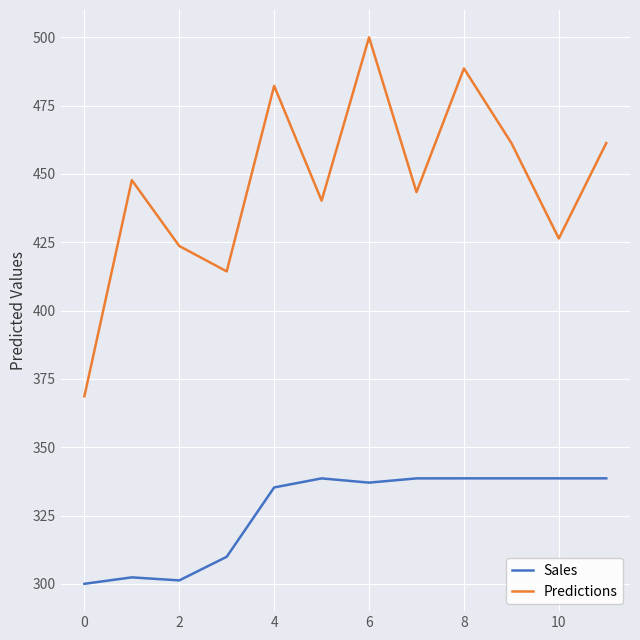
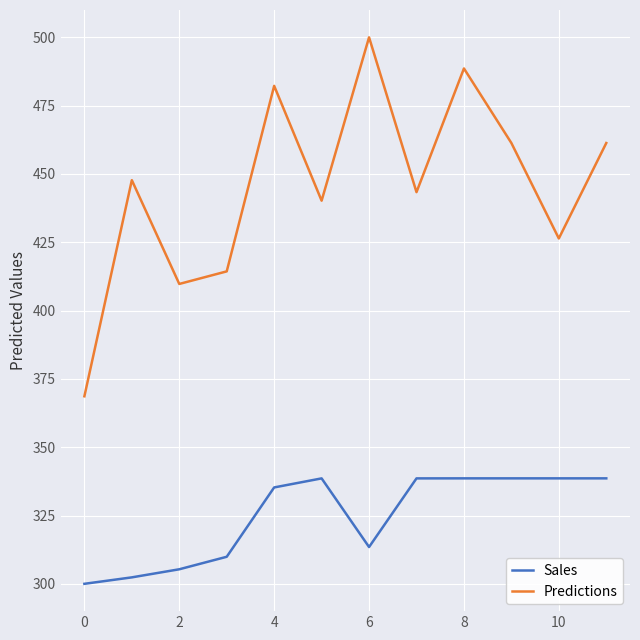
Sales, 2: 301 -> 305
Predictions, 2: 424 -> 410
Sales, 6: 337 -> 313
